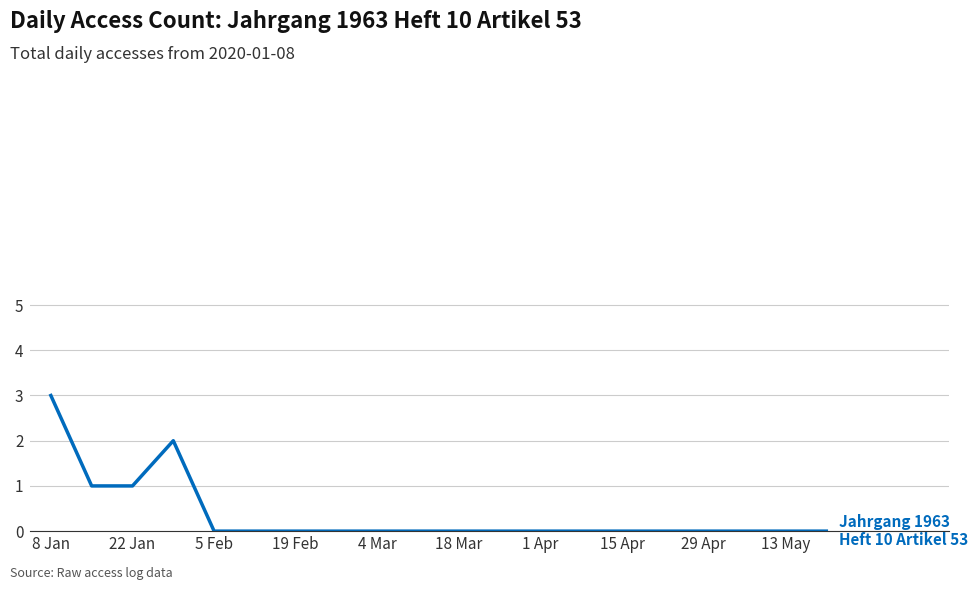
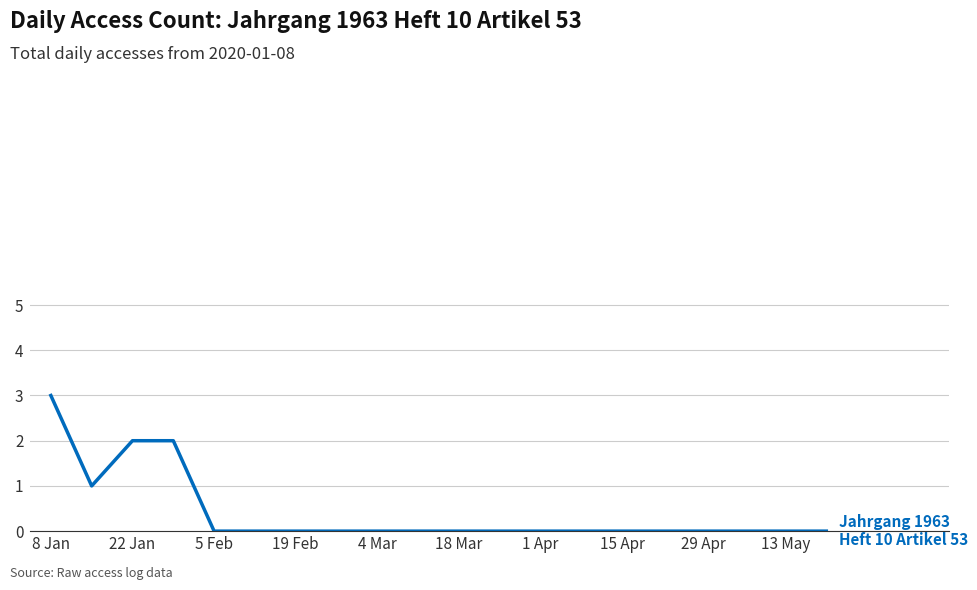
22 Jan: 1 -> 2
